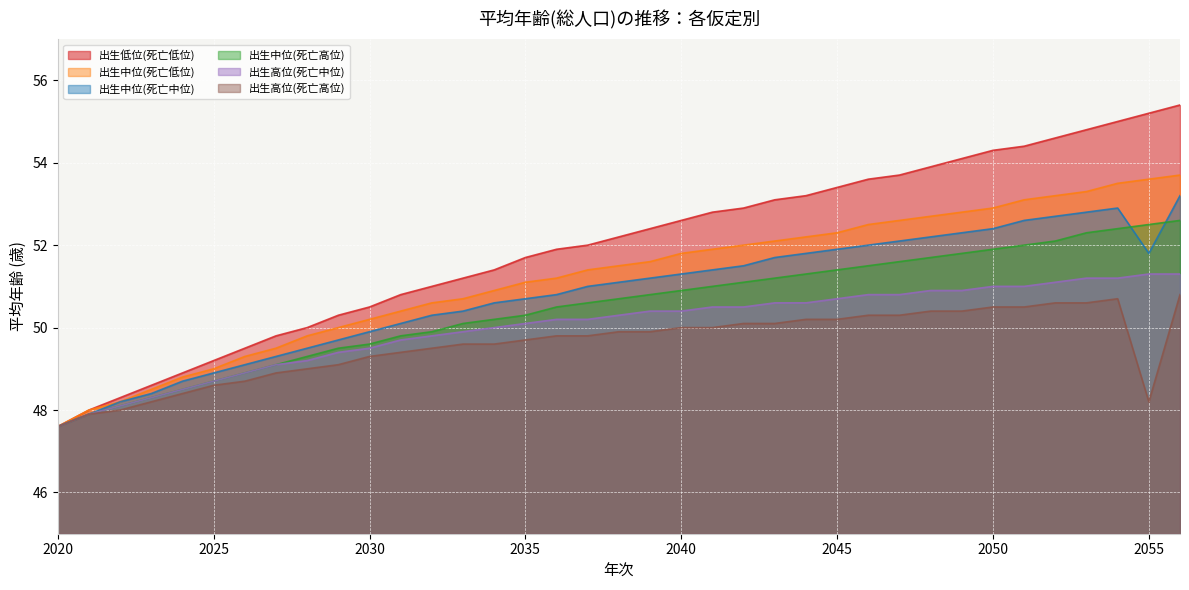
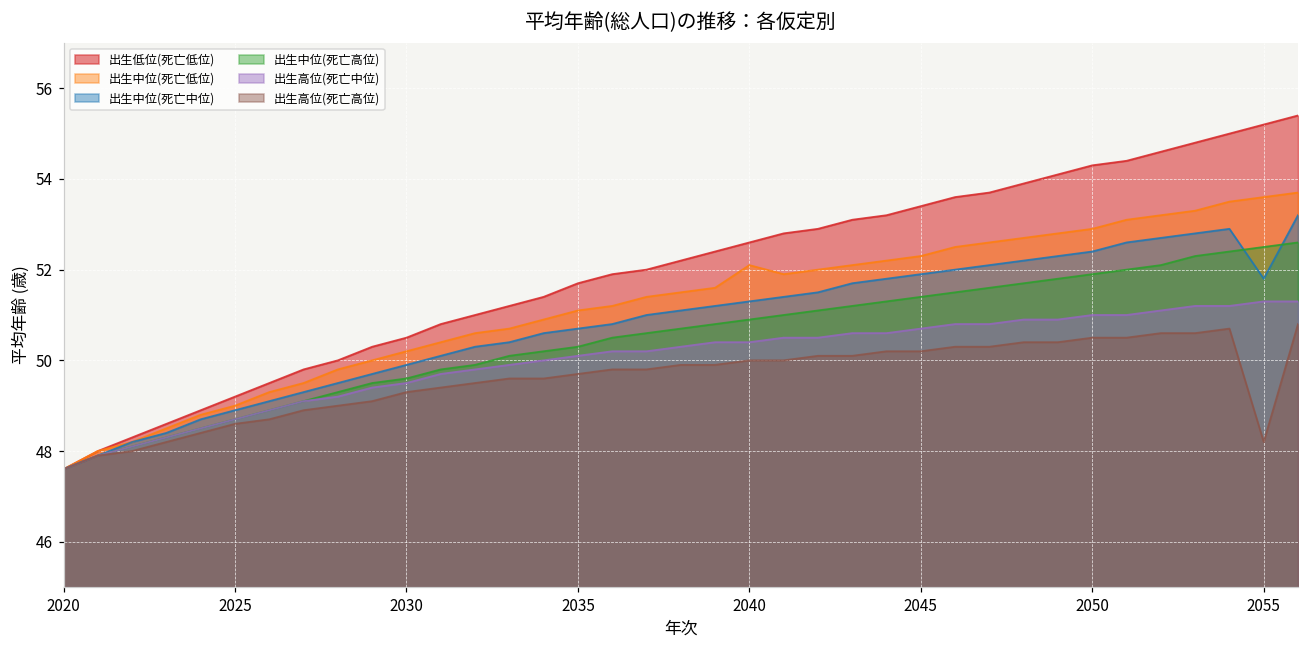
出生中位(死亡低位), 2040: 51.8 -> 52.1
